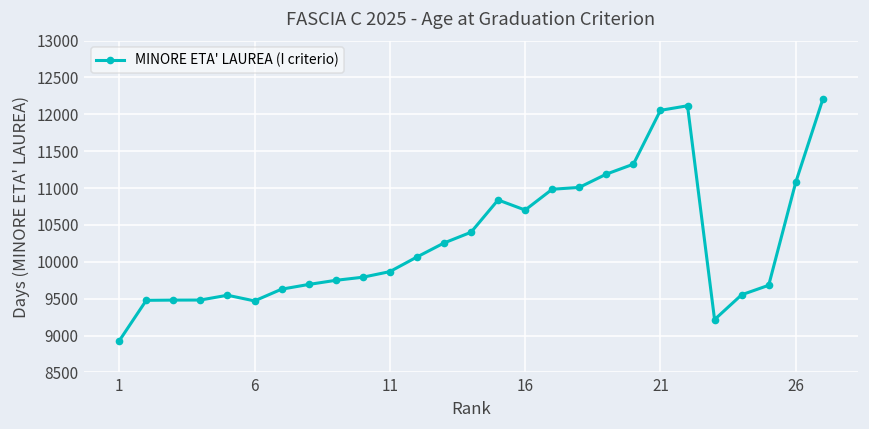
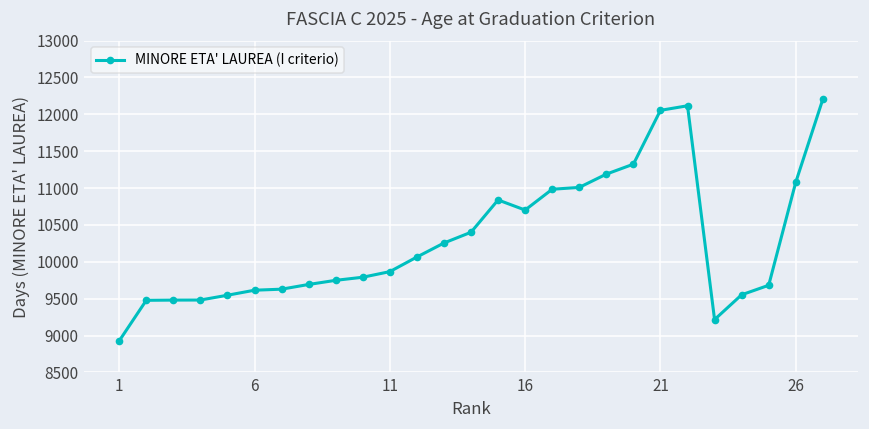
6: 9500 -> 9600
